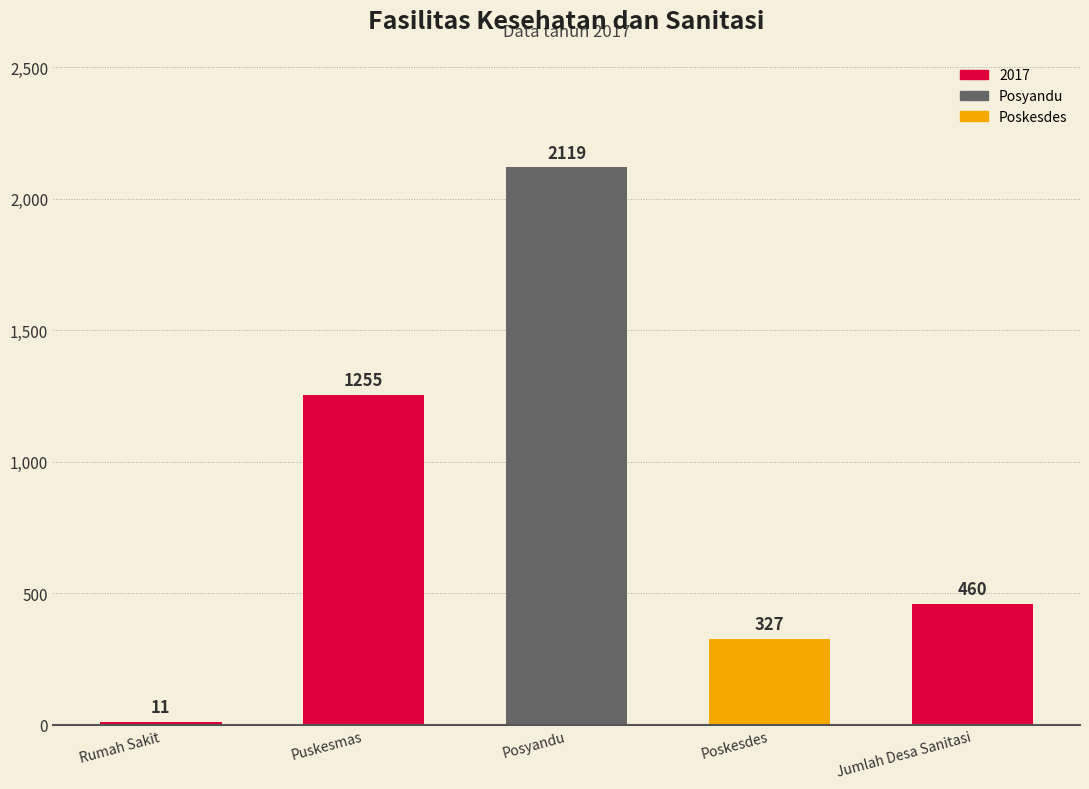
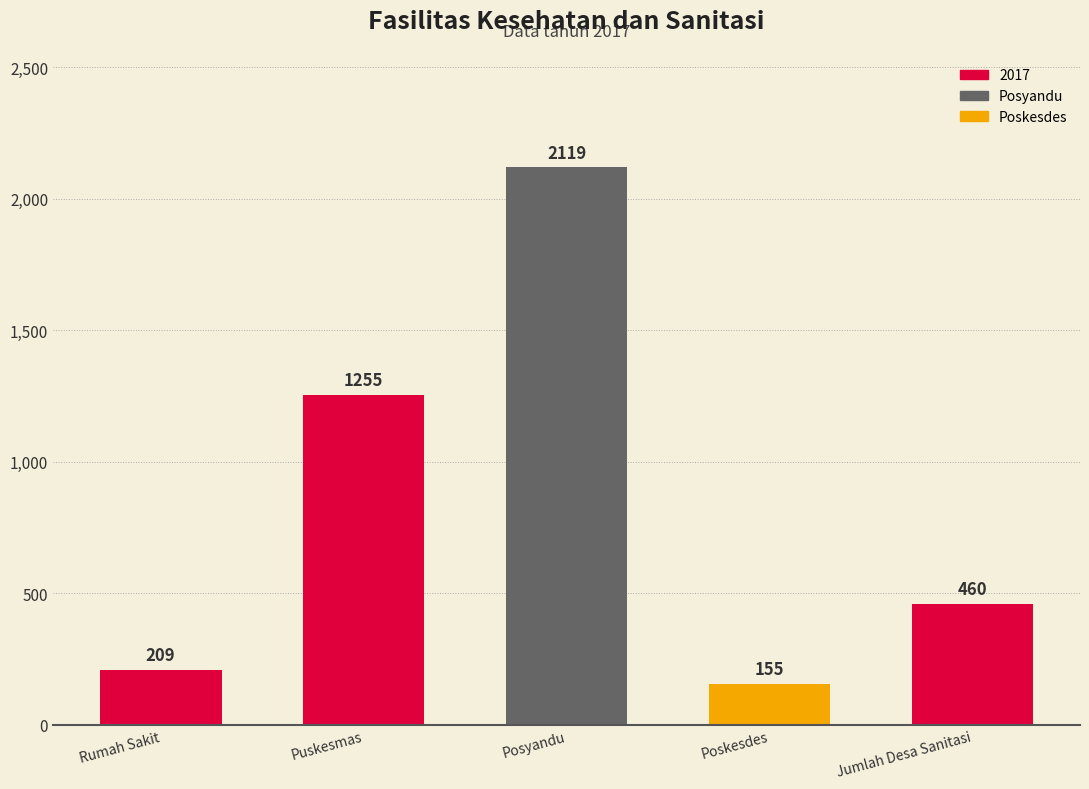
Rumah Sakit: 11 -> 209
Poskesdes: 327 -> 155
